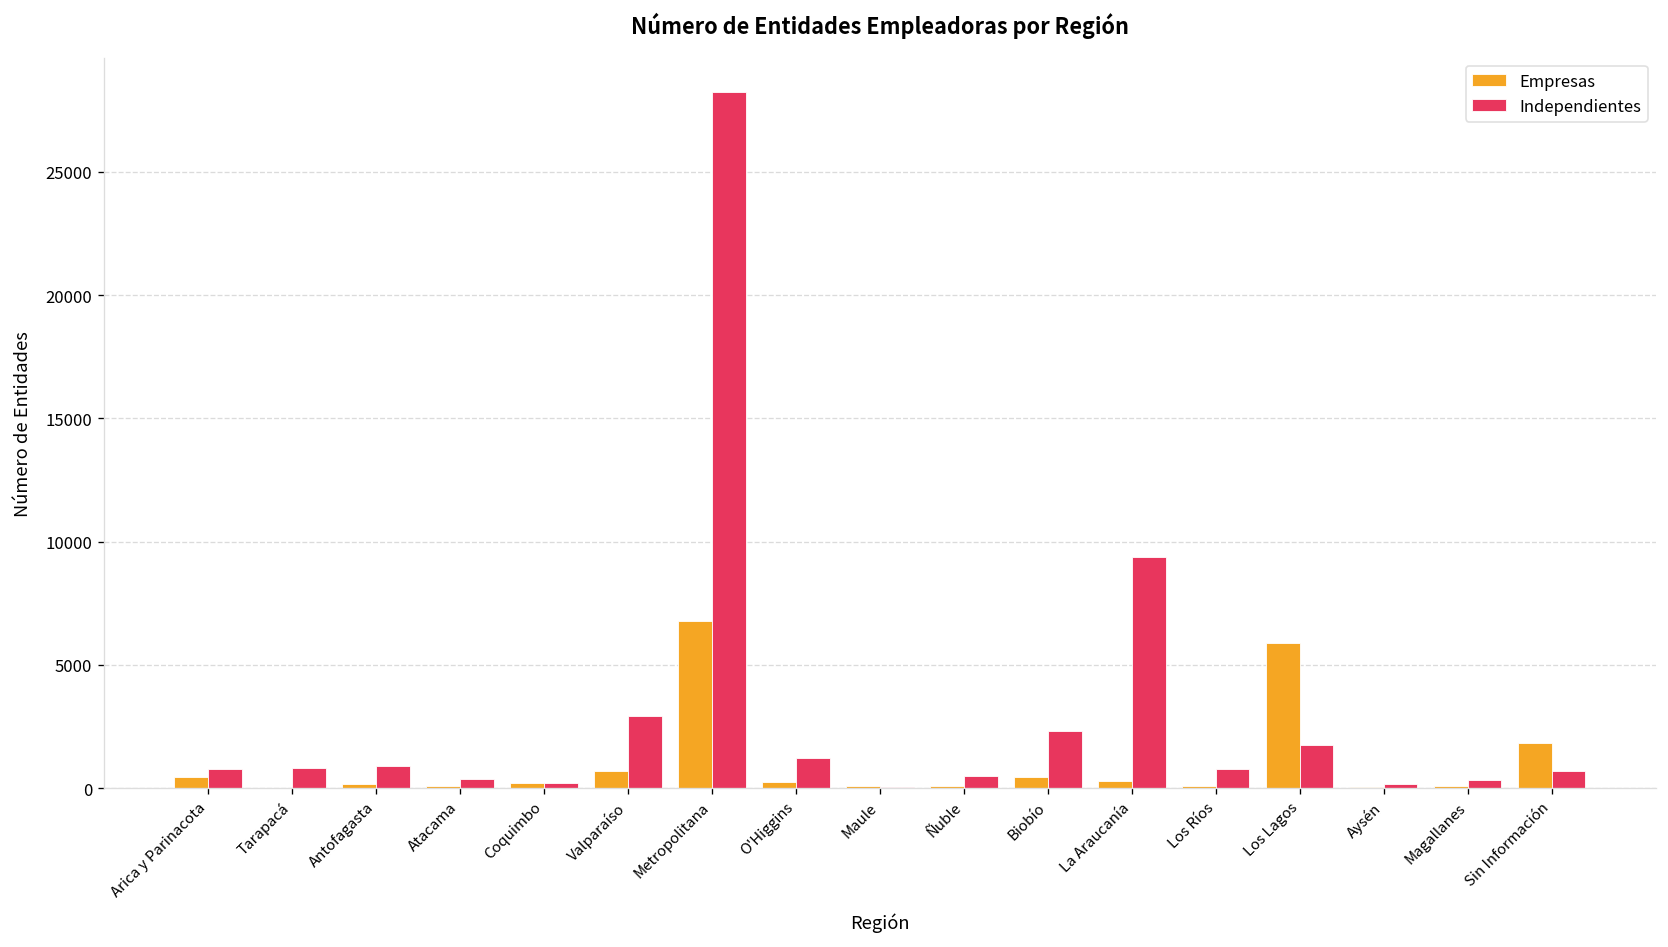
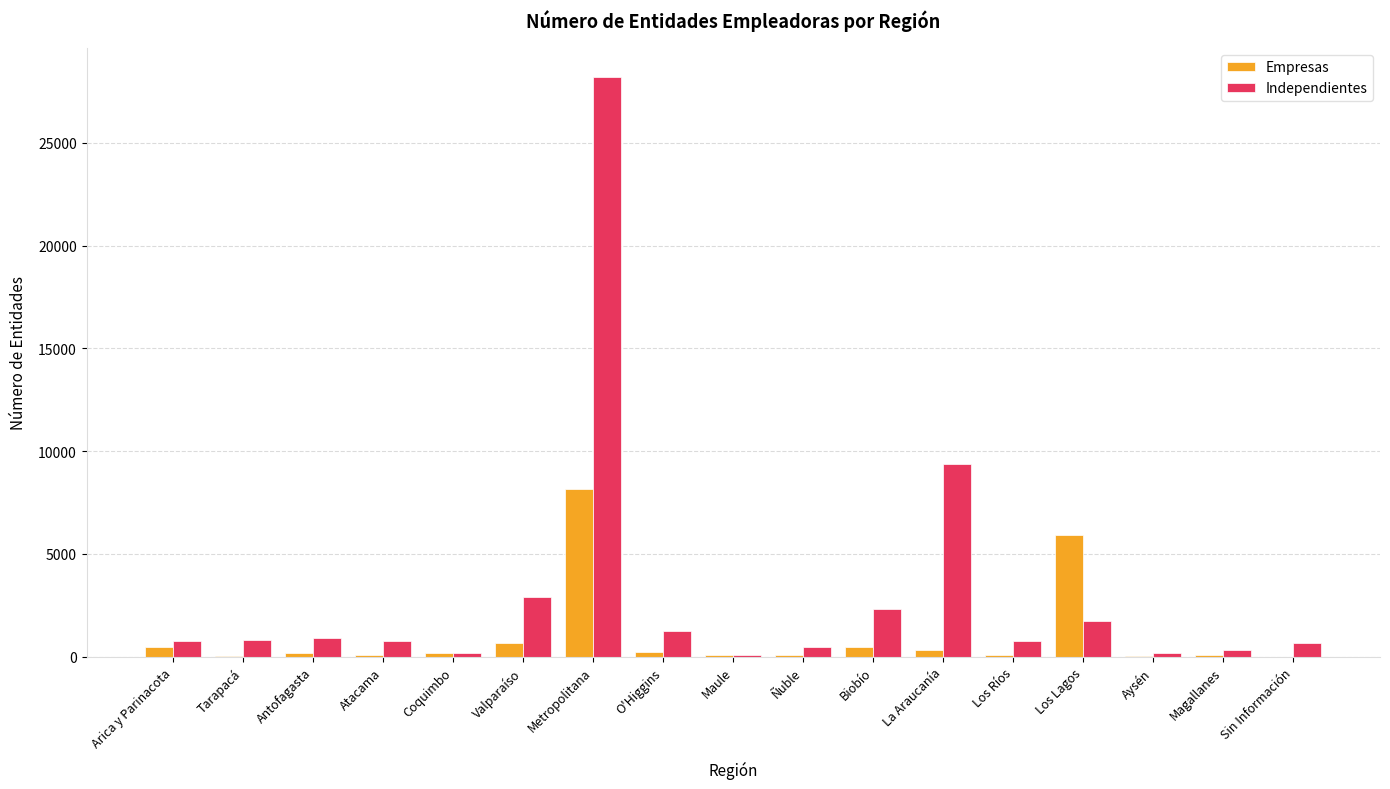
Independientes, Atacama: 400 -> 800
Empresas, Metropolitana: 6800 -> 8200
Empresas, Sin Información: 1800 -> 0
